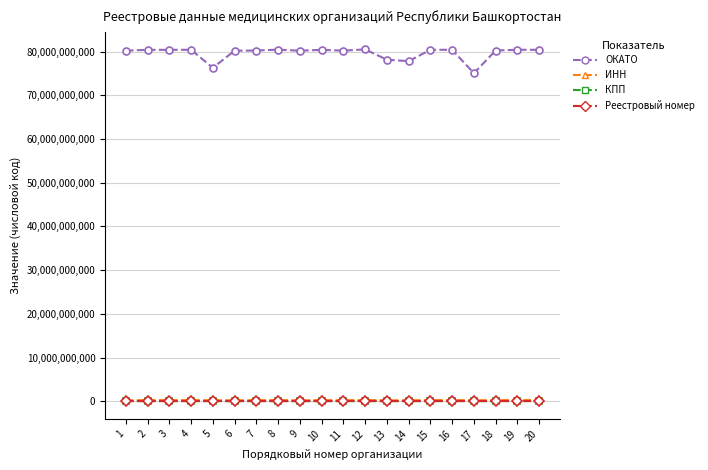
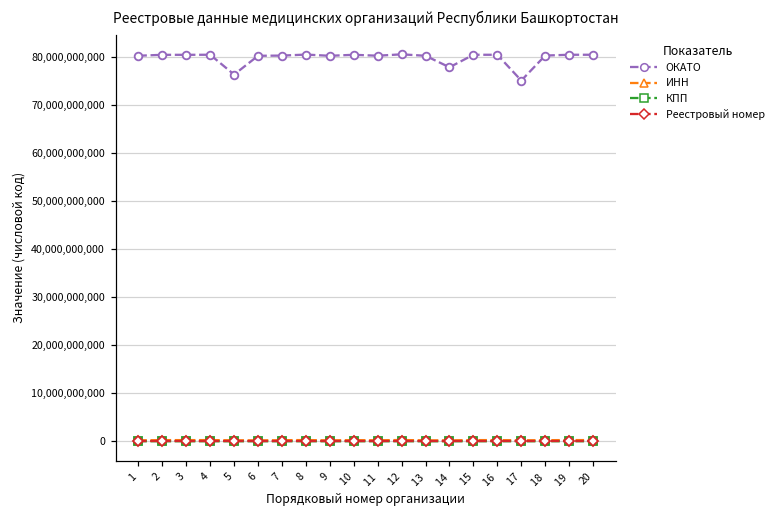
ОКАТО, 13: 78,000,000,000 -> 80,000,000,000
